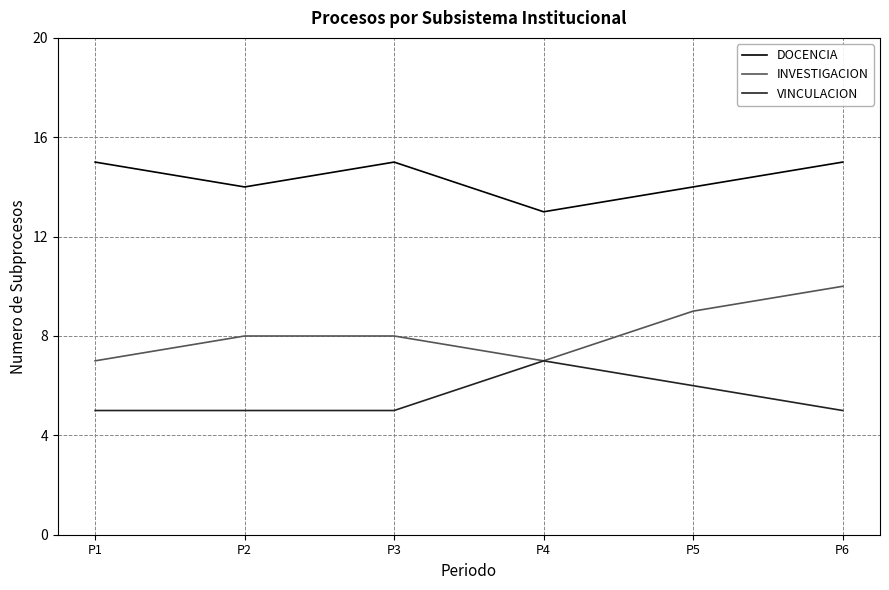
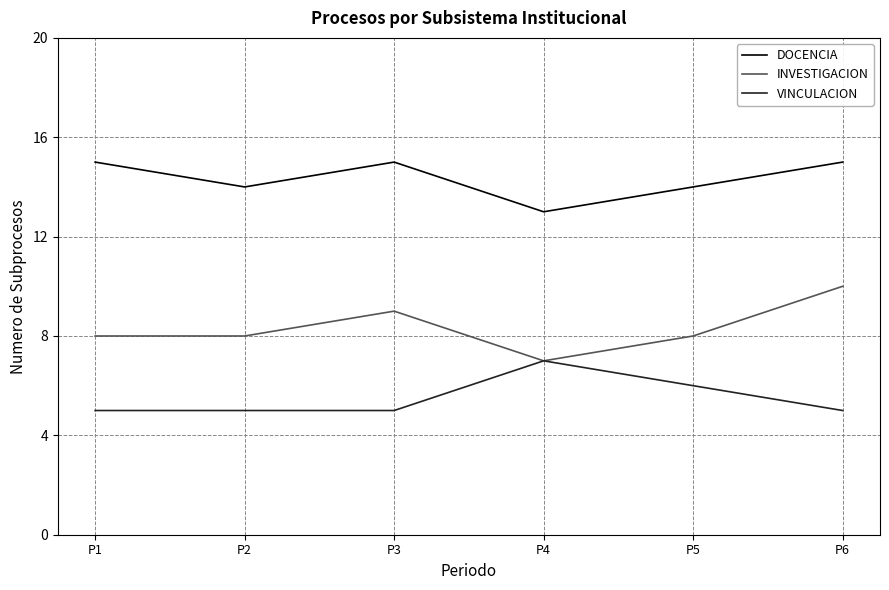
INVESTIGACION, P1: 7 -> 8
INVESTIGACION, P3: 8 -> 9
INVESTIGACION, P5: 9 -> 8
